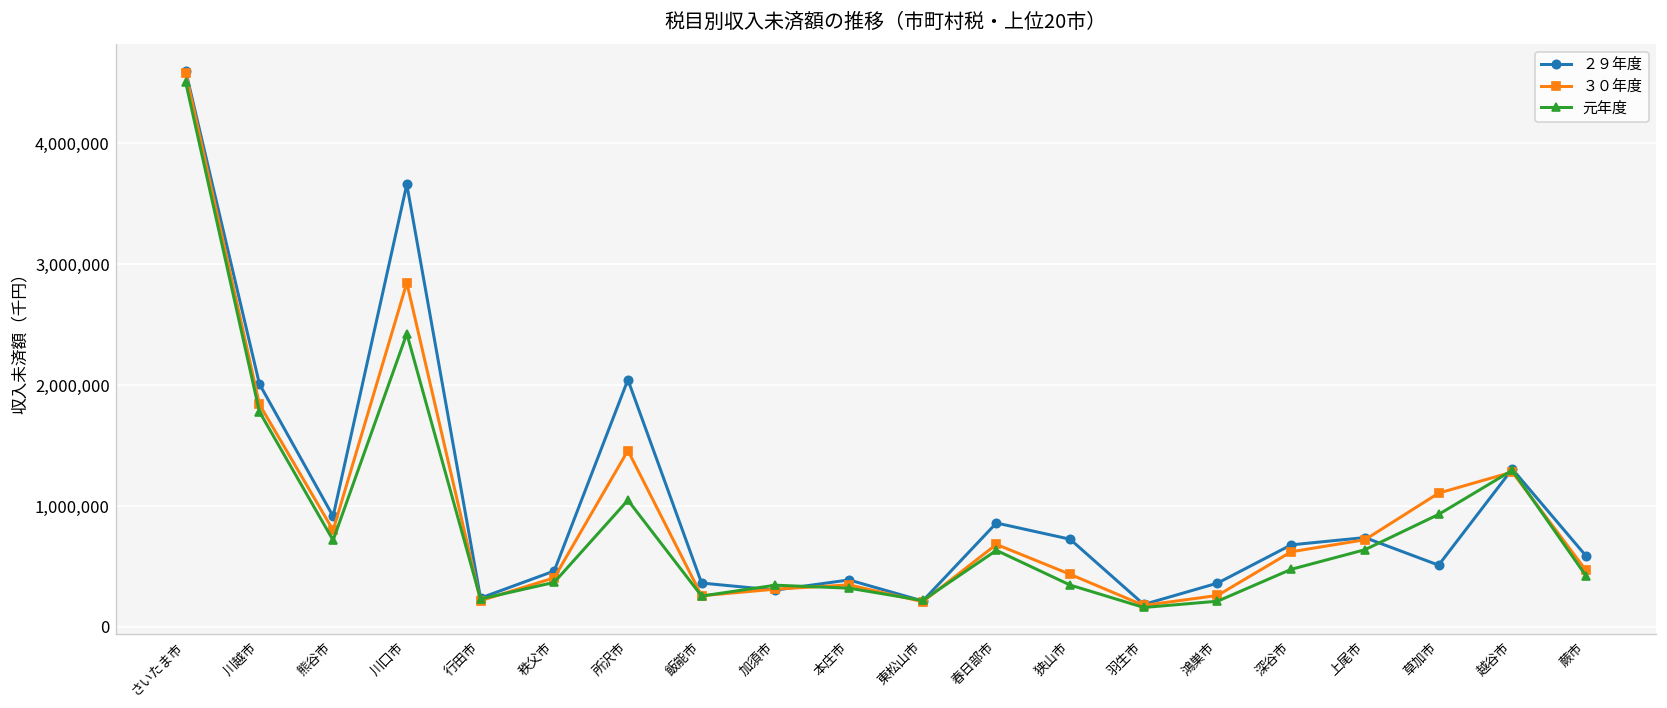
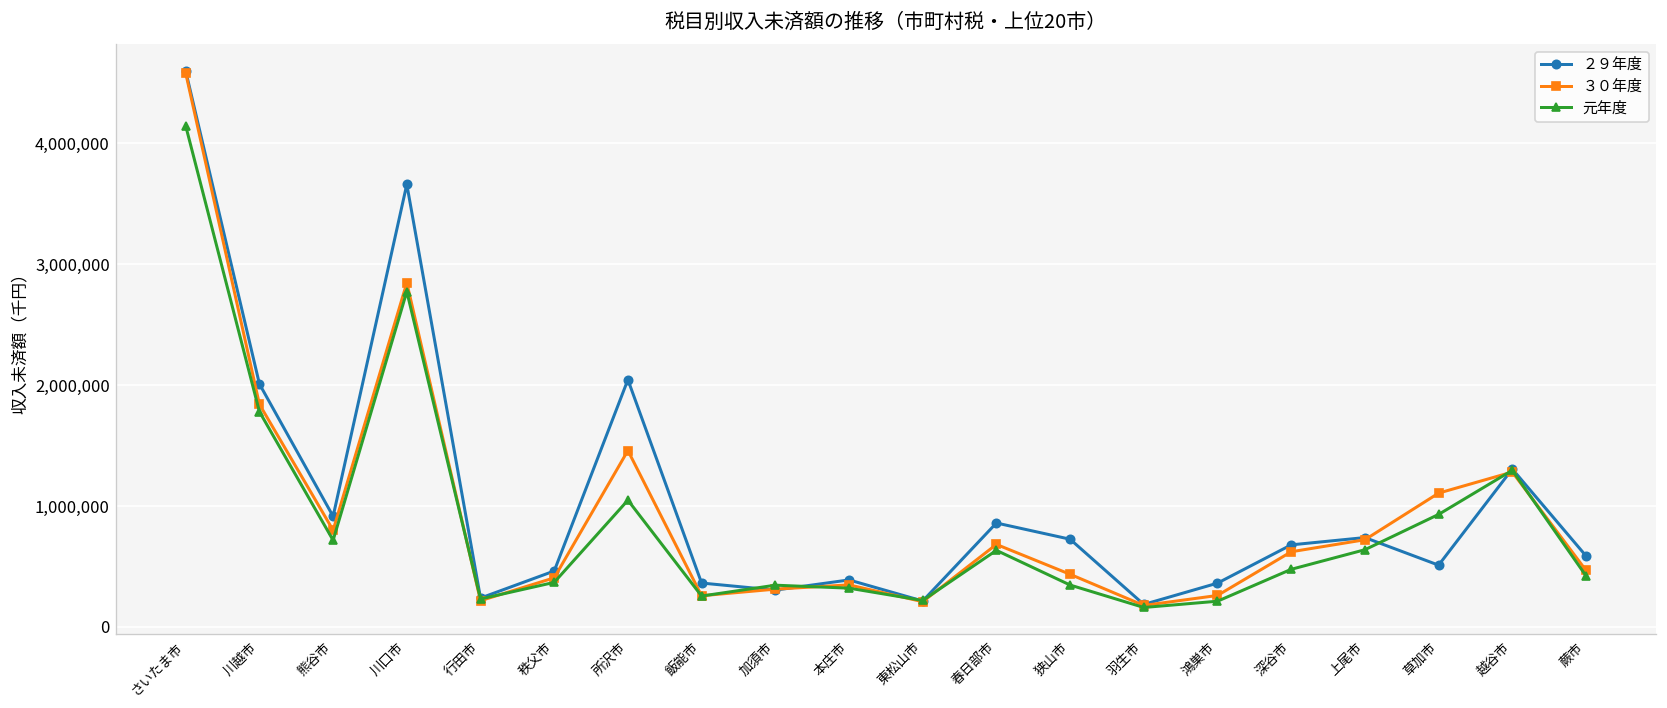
元年度, さいたま市: 4,500,000 -> 4,140,000
元年度, 川口市: 2,430,000 -> 2,770,000
